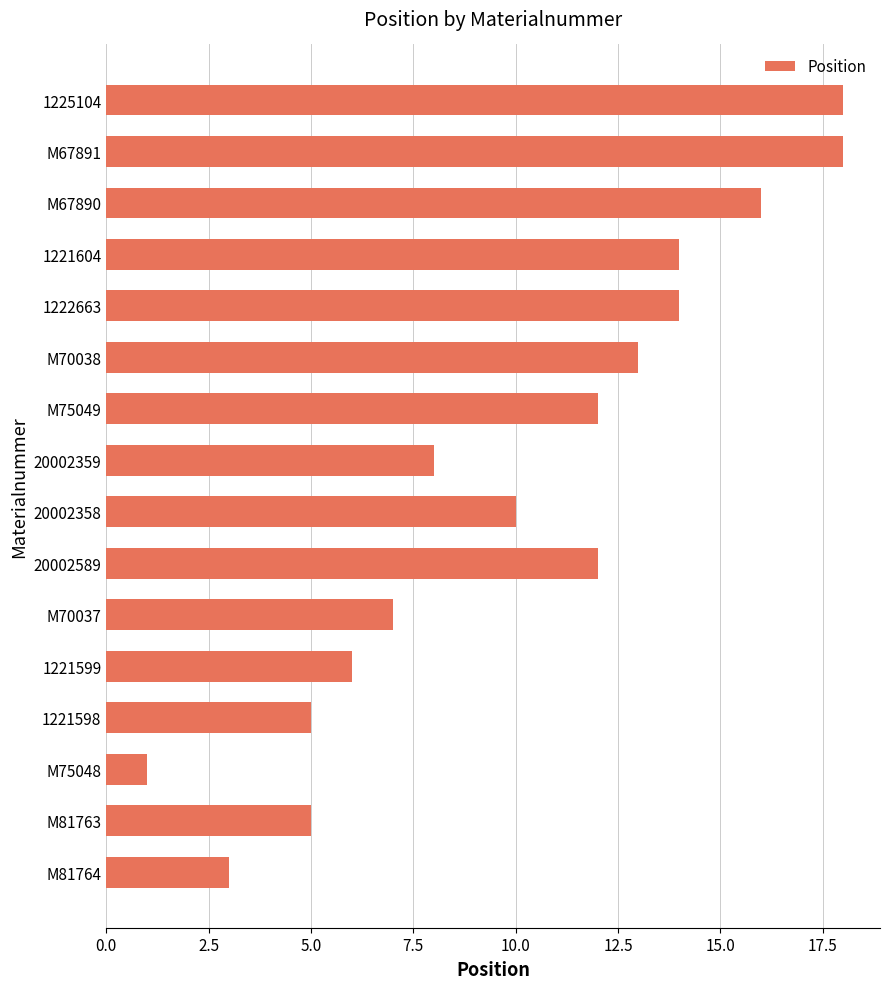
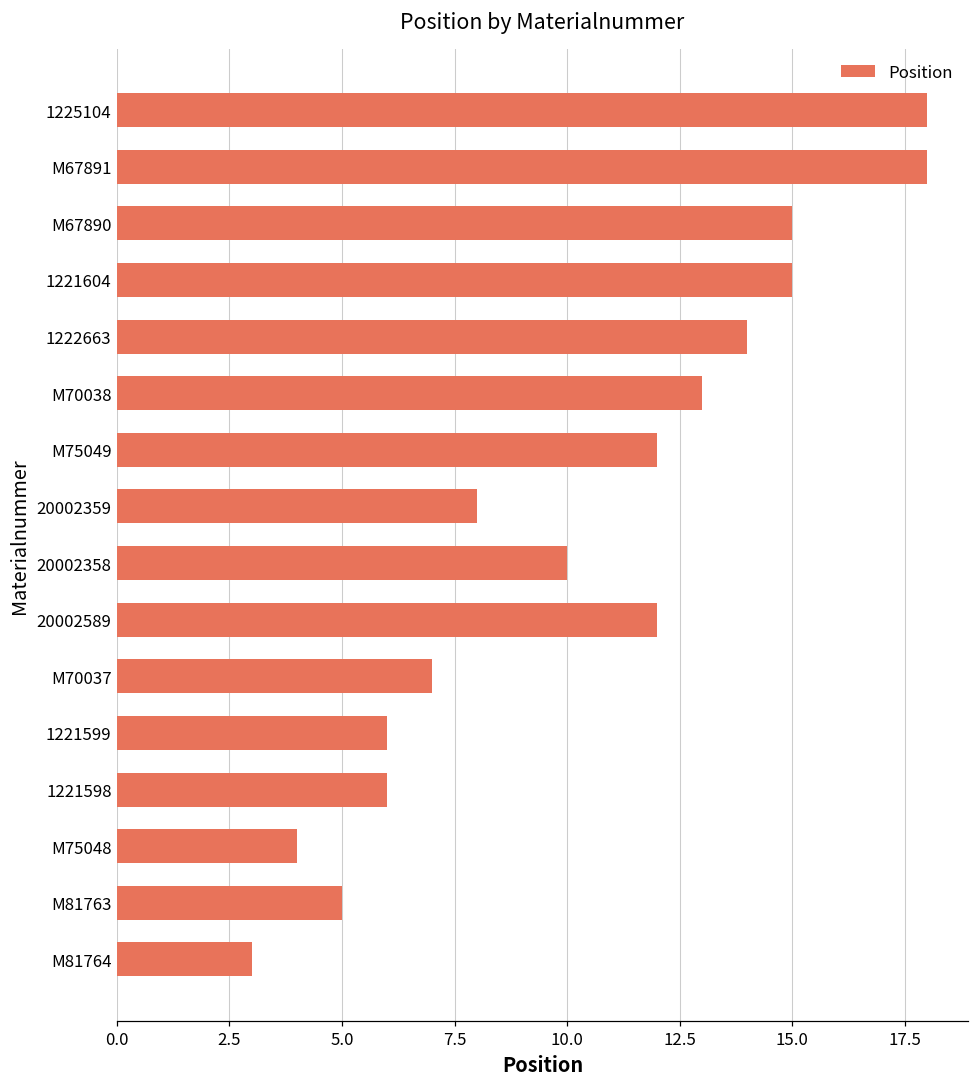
M67890: 16 -> 15
1221604: 14 -> 15
1221598: 5 -> 6
M75048: 1 -> 4
